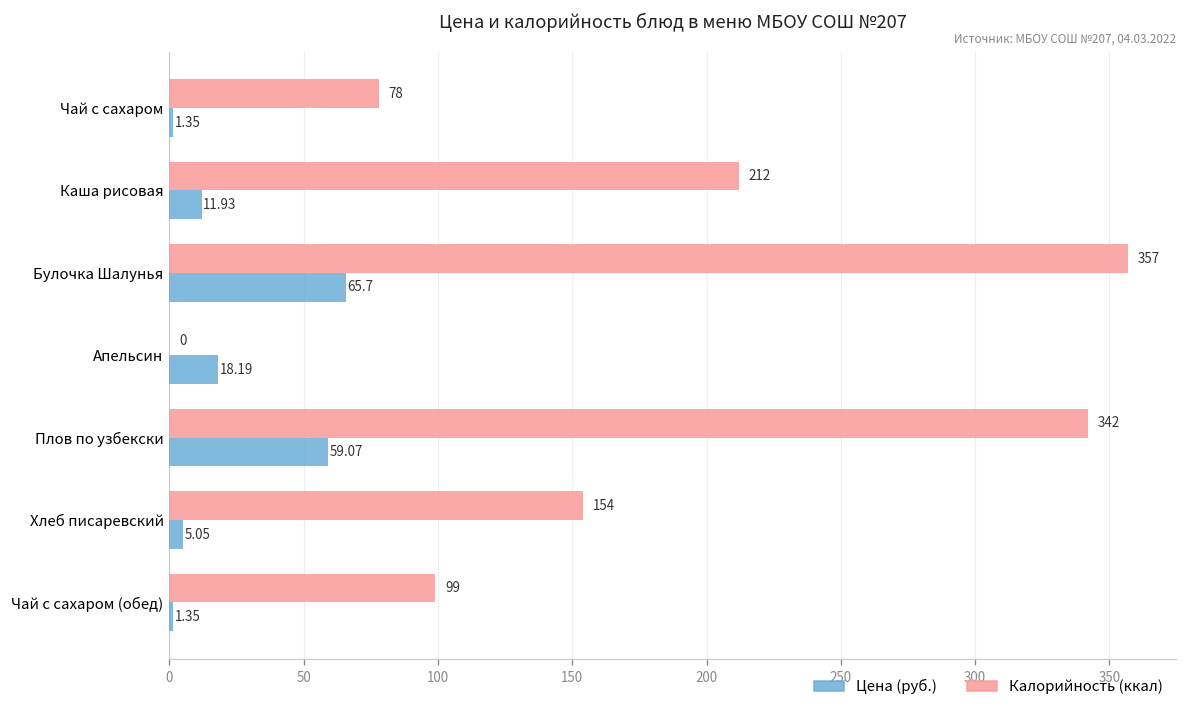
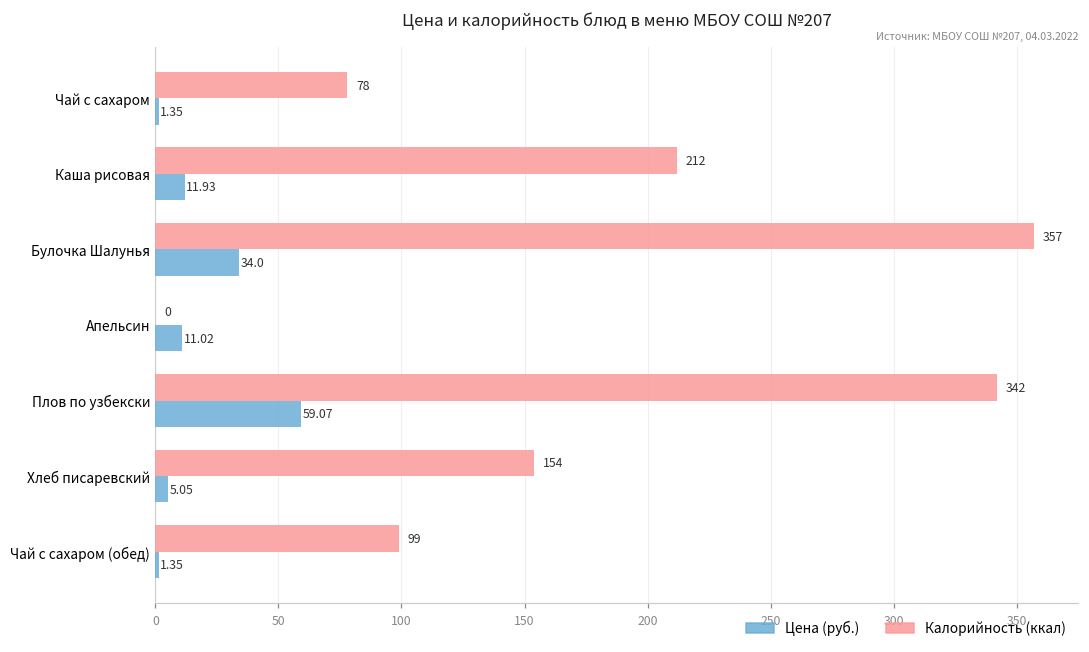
Цена (руб.), Булочка Шалунья: 65.7 -> 34.0
Цена (руб.), Апельсин: 18.19 -> 11.02
